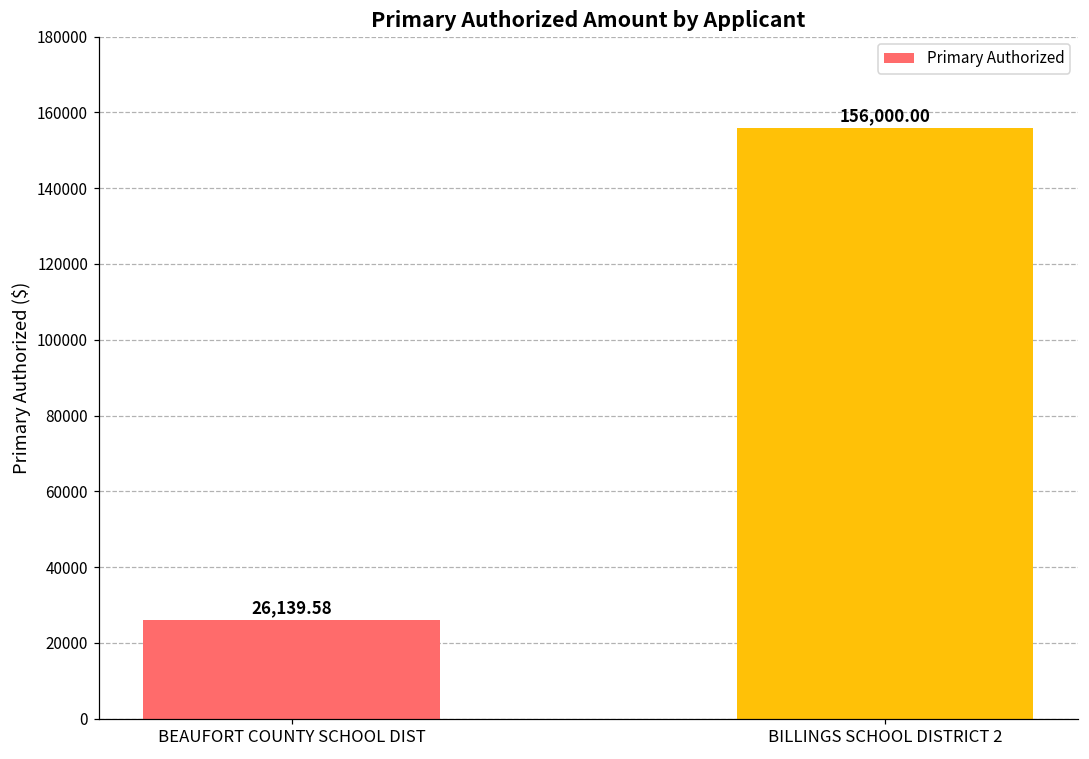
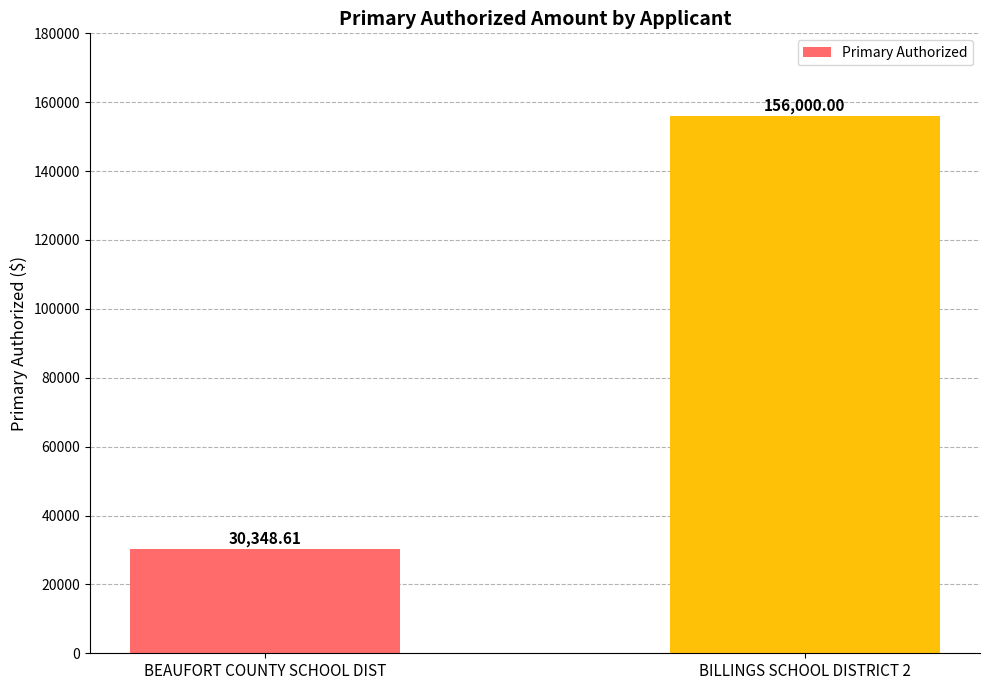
BEAUFORT COUNTY SCHOOL DIST: 26,139.58 -> 30,348.61
